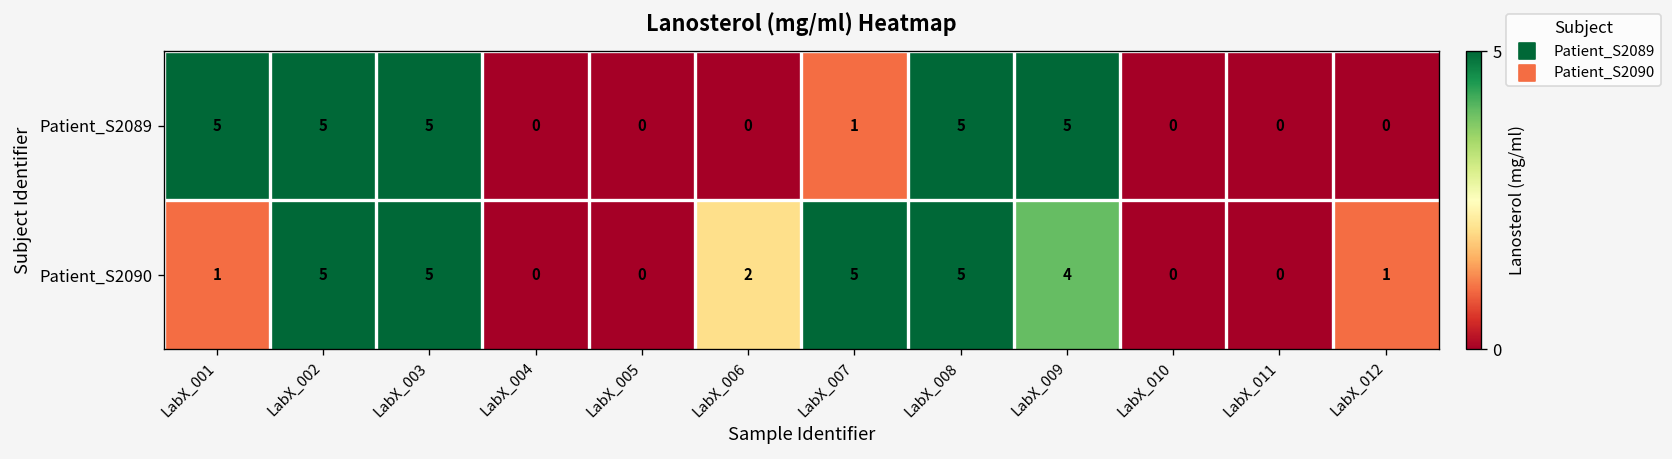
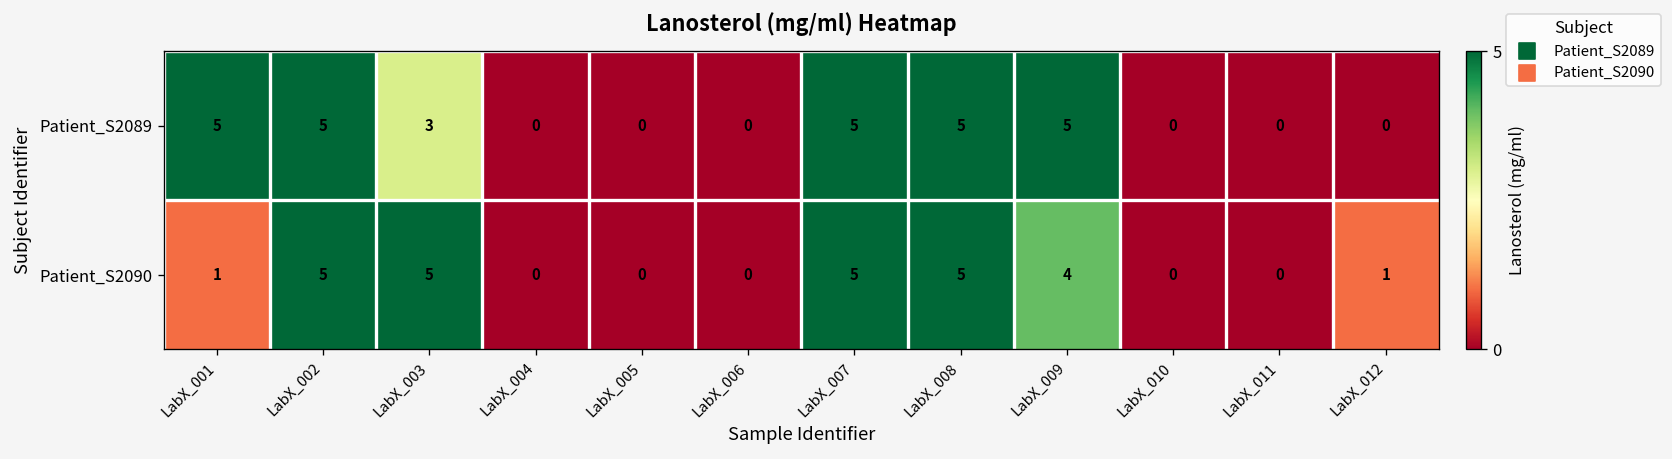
Patient_S2089, LabX_003: 5 -> 3
Patient_S2089, LabX_007: 1 -> 5
Patient_S2090, LabX_006: 2 -> 0
